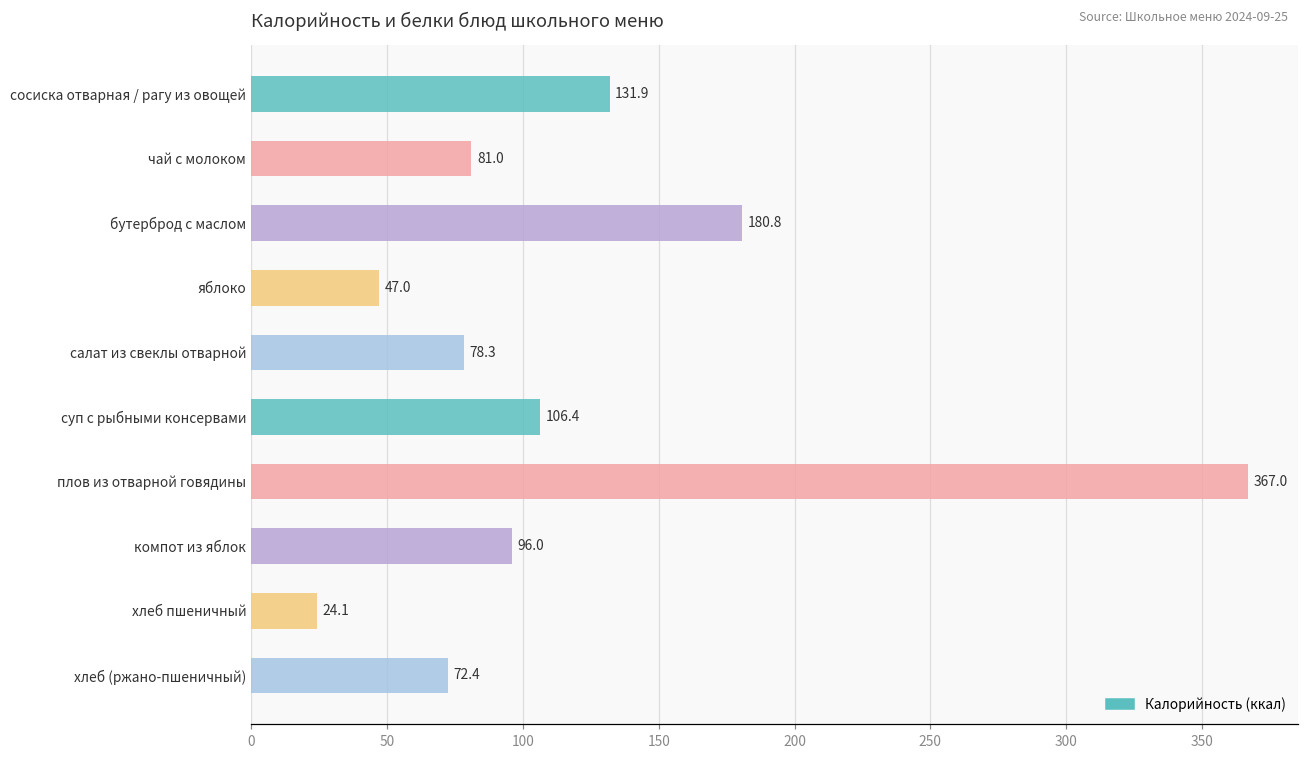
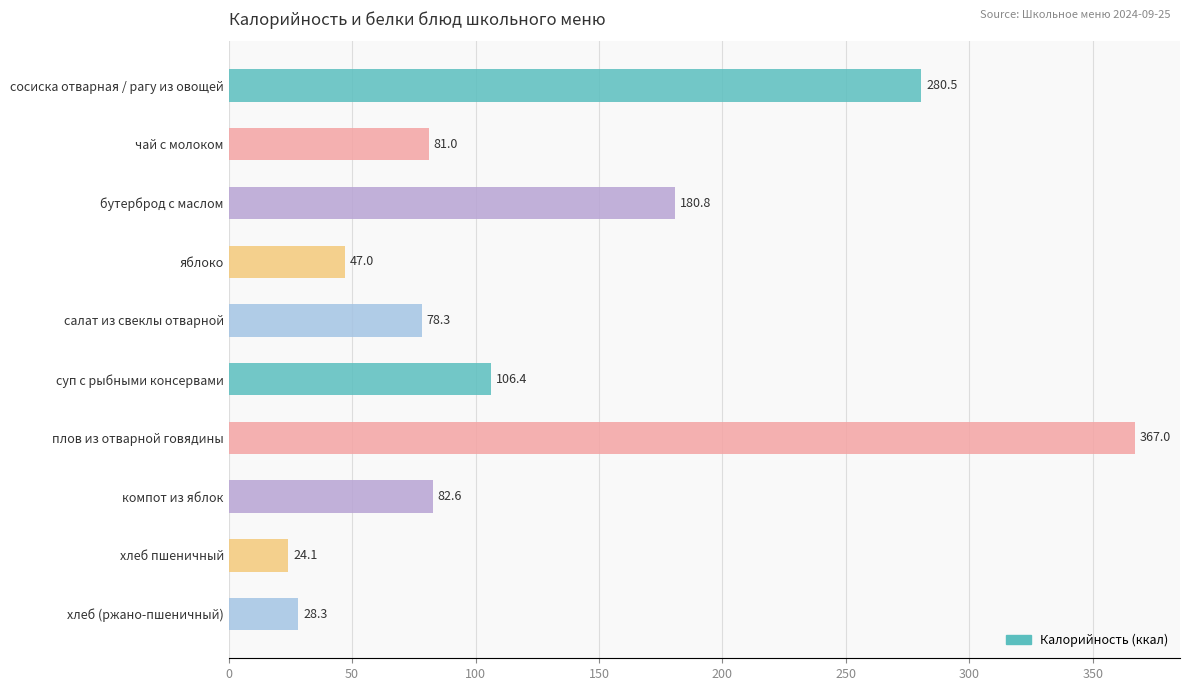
сосиска отварная / рагу из овощей: 131.9 -> 280.5
компот из яблок: 96.0 -> 82.6
хлеб (ржано-пшеничный): 72.4 -> 28.3
